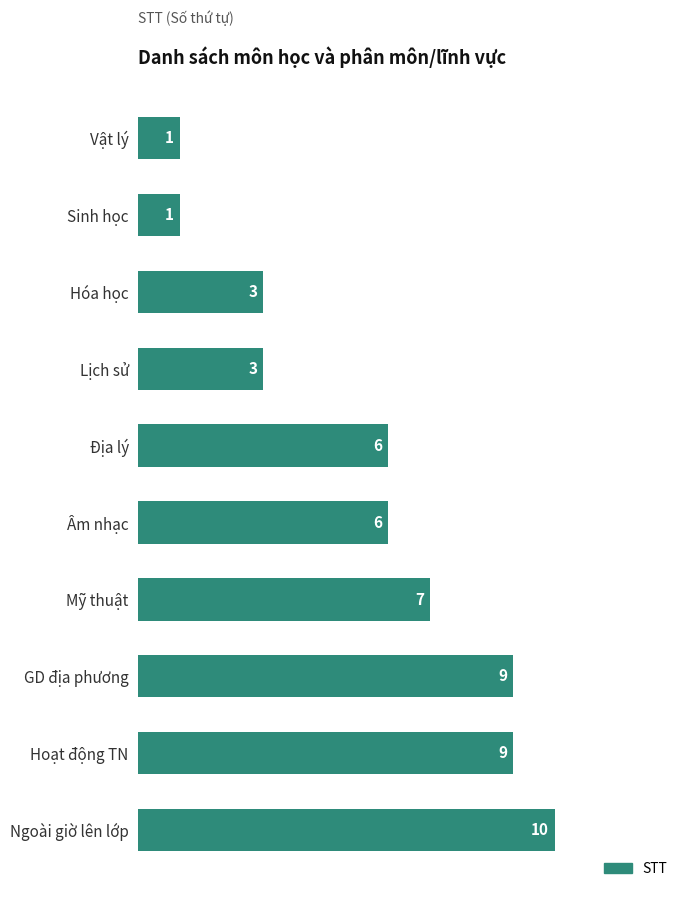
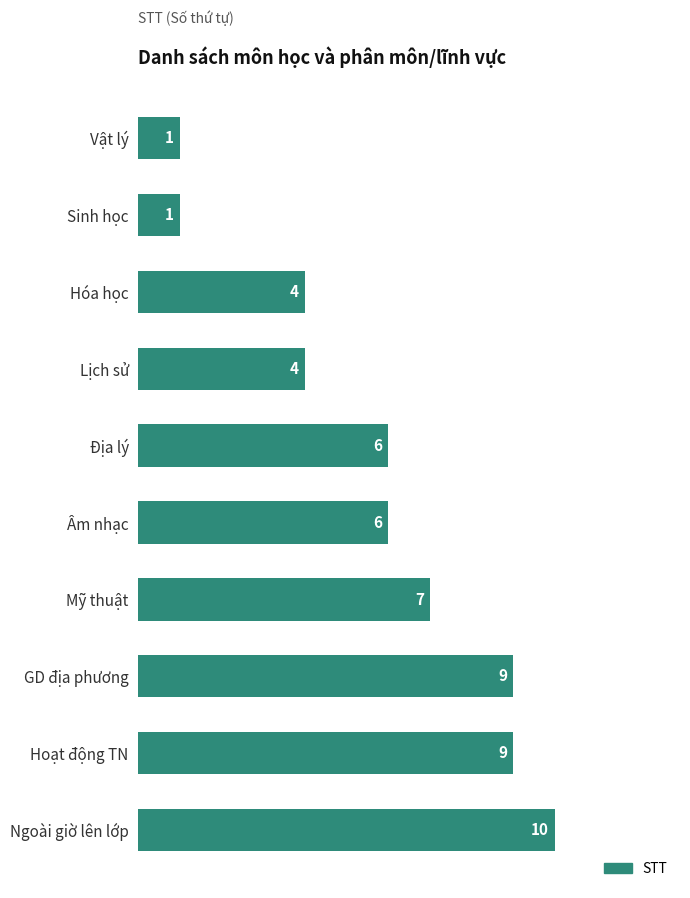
Hóa học: 3 -> 4
Lịch sử: 3 -> 4
